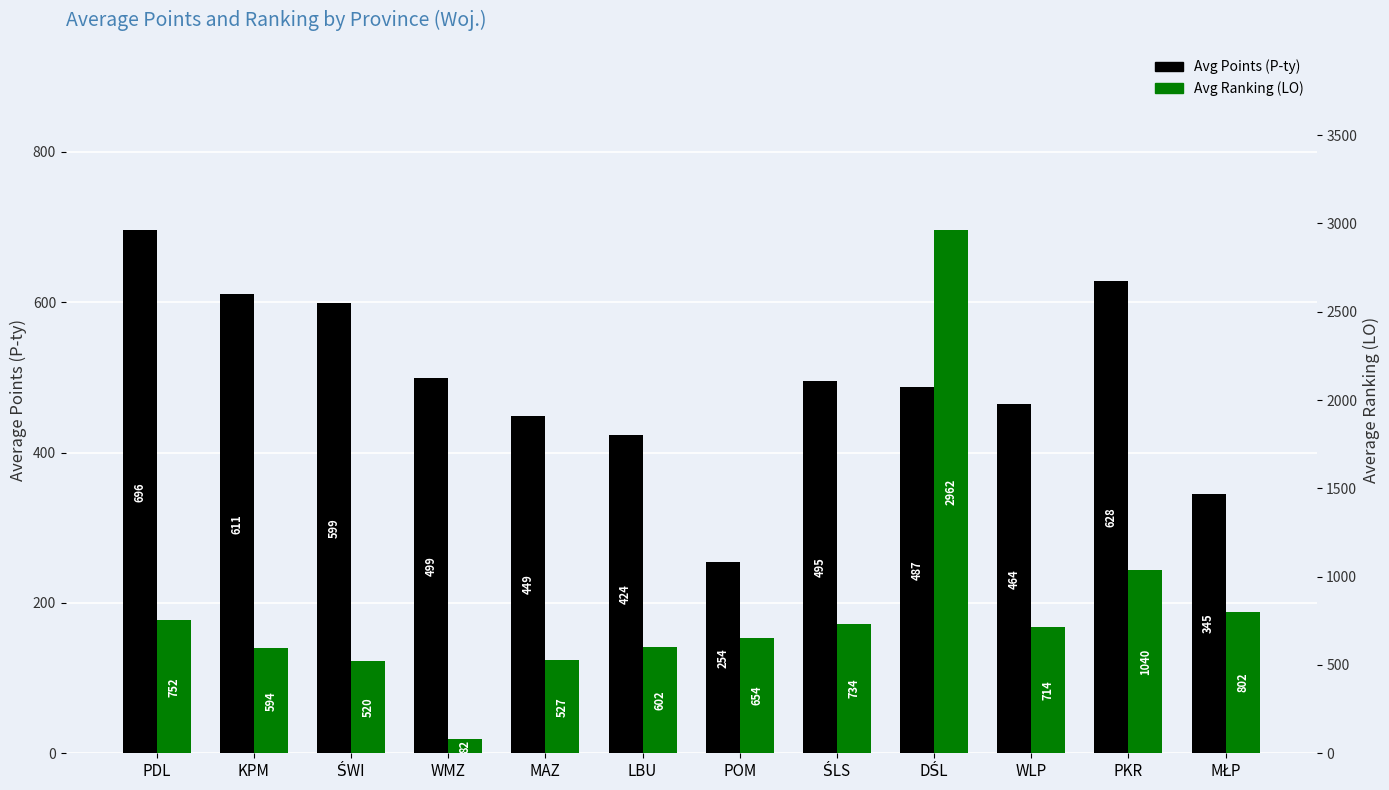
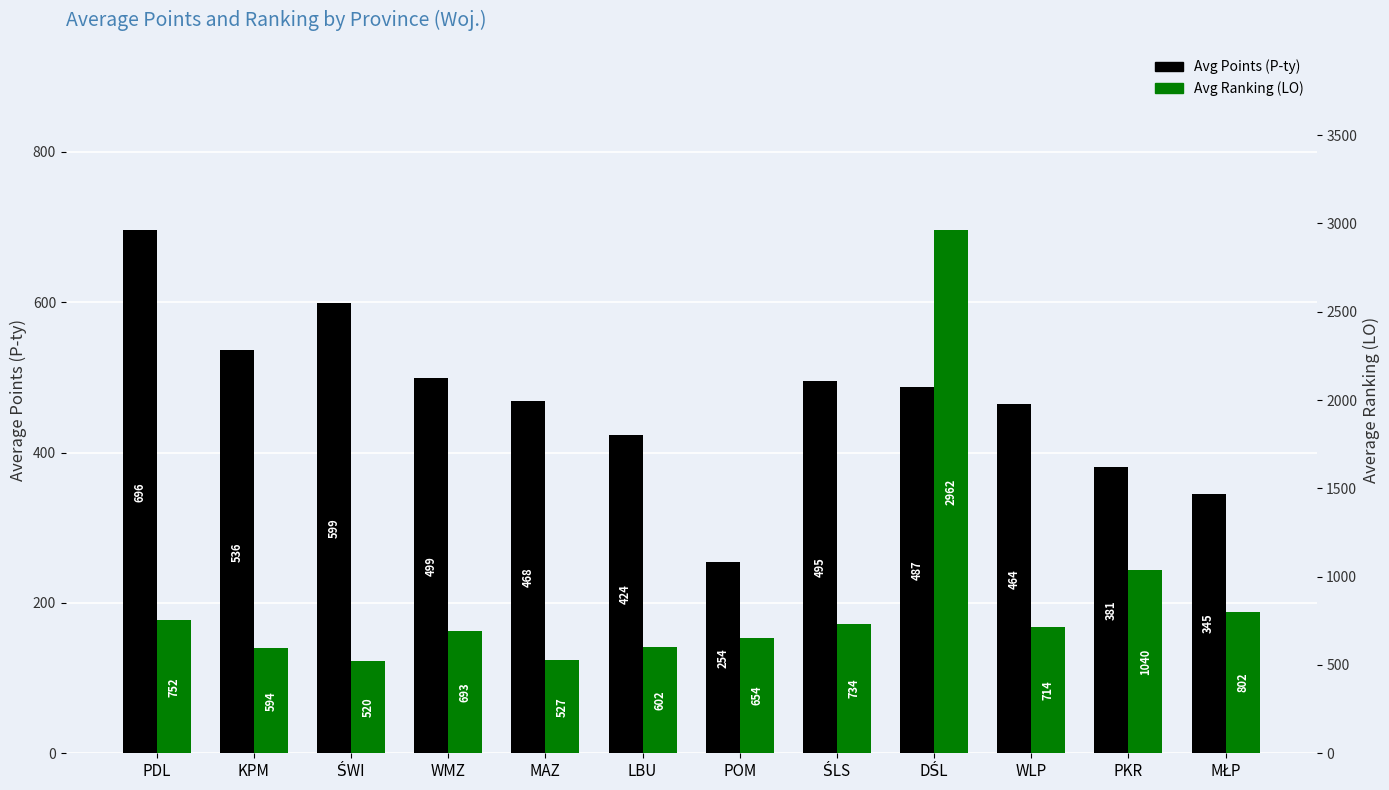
Avg Points (P-ty), KPM: 611 -> 536
Avg Points (P-ty), MAZ: 449 -> 468
Avg Points (P-ty), PKR: 628 -> 381
Avg Ranking (LO), WMZ: 82 -> 693
